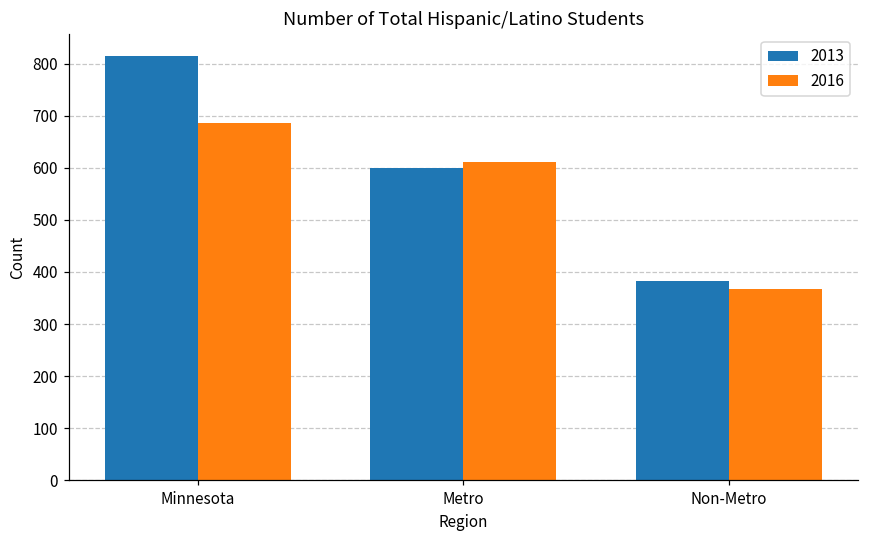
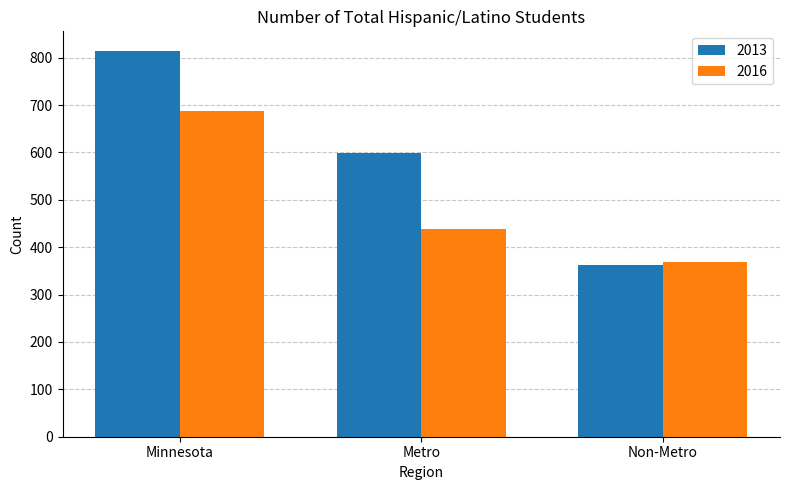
2016, Metro: 610 -> 440
2013, Non-Metro: 380 -> 360
